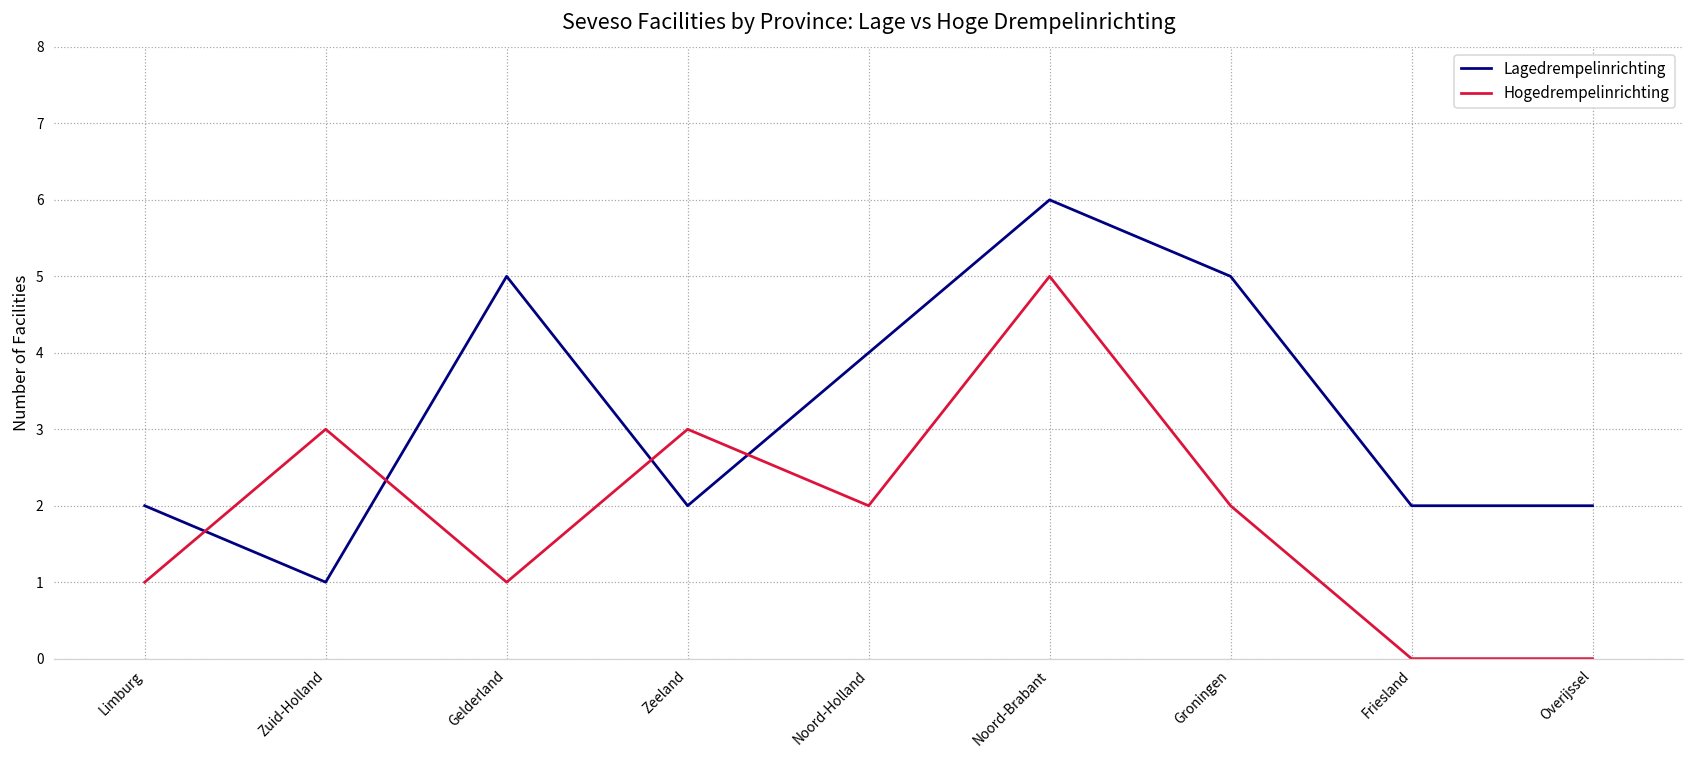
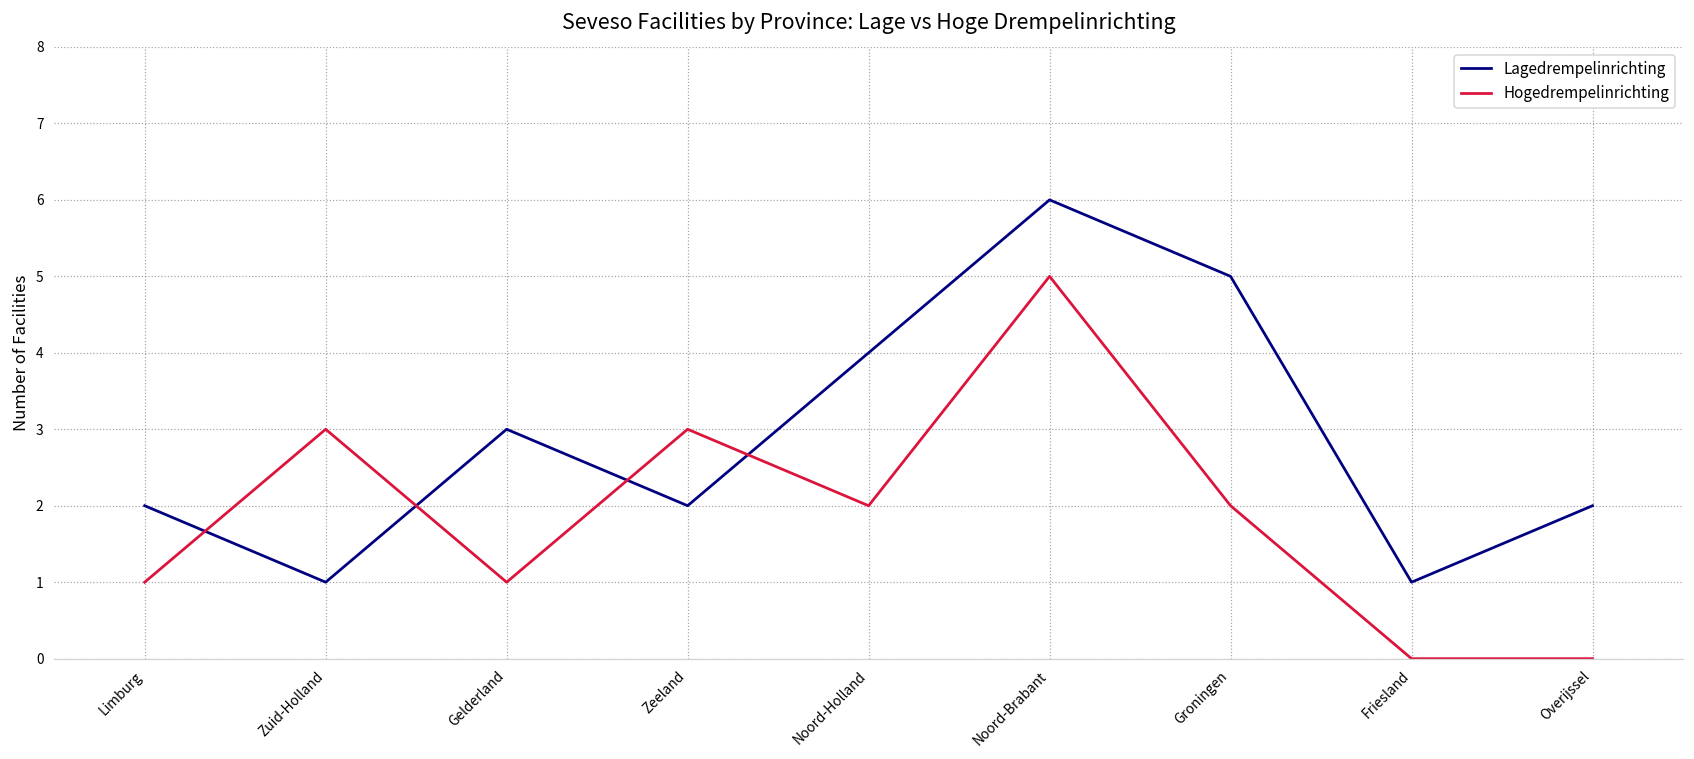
Lagedrempelinrichting, Gelderland: 5 -> 3
Lagedrempelinrichting, Friesland: 2 -> 1
